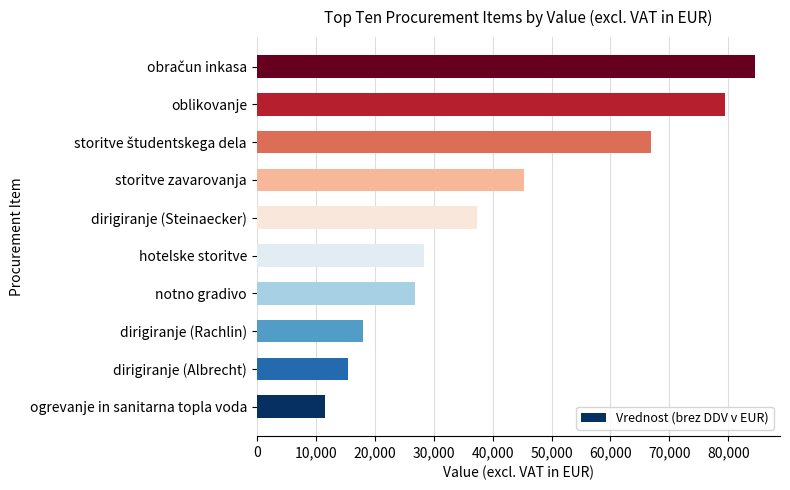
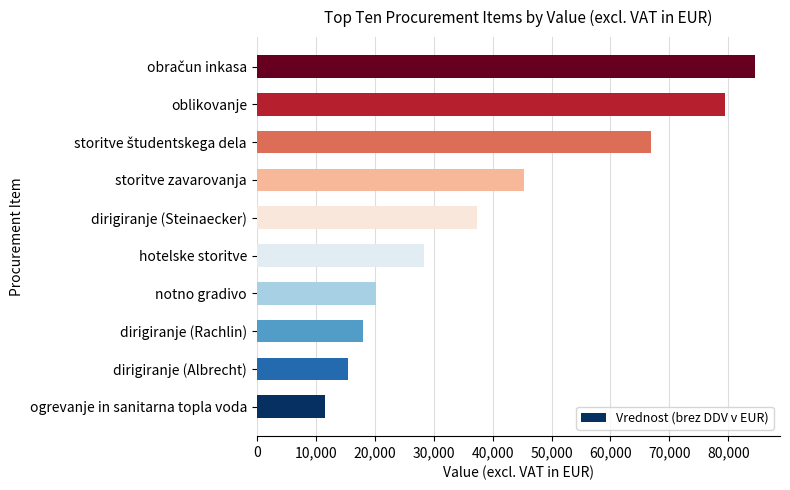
notno gradivo: 27,000 -> 20,000
